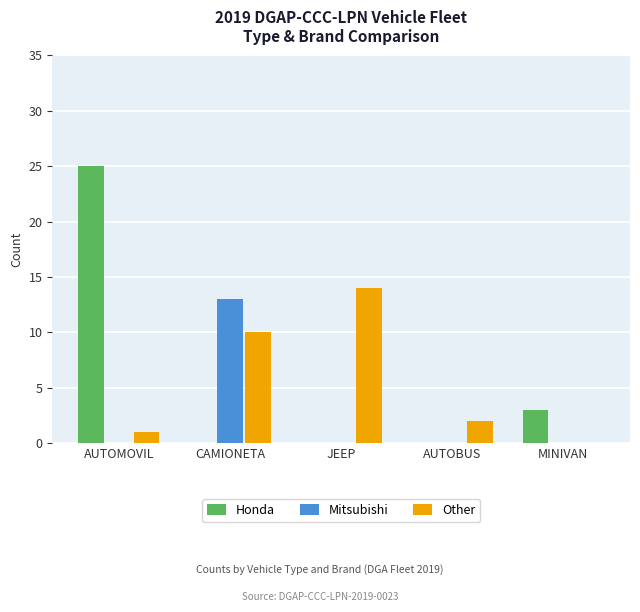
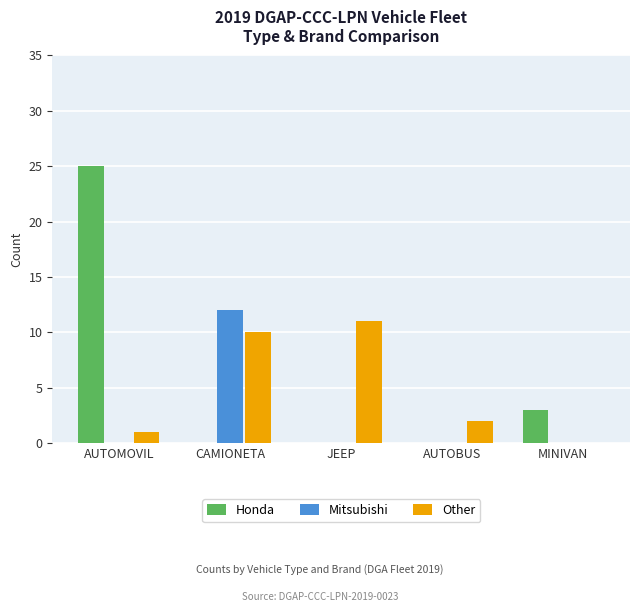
Mitsubishi, CAMIONETA: 13 -> 12
Other, JEEP: 14 -> 11
